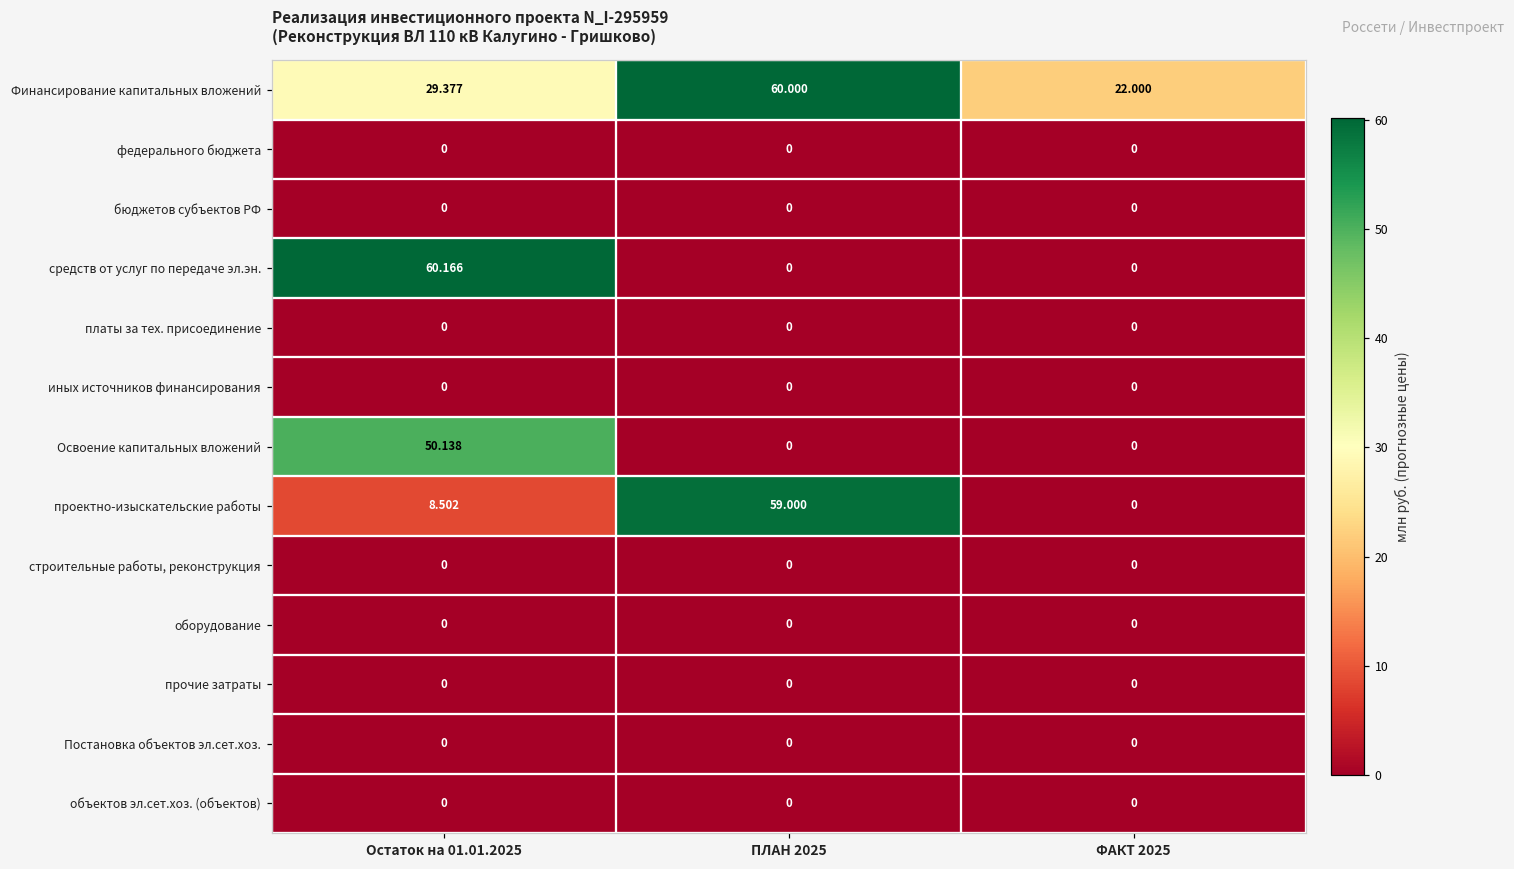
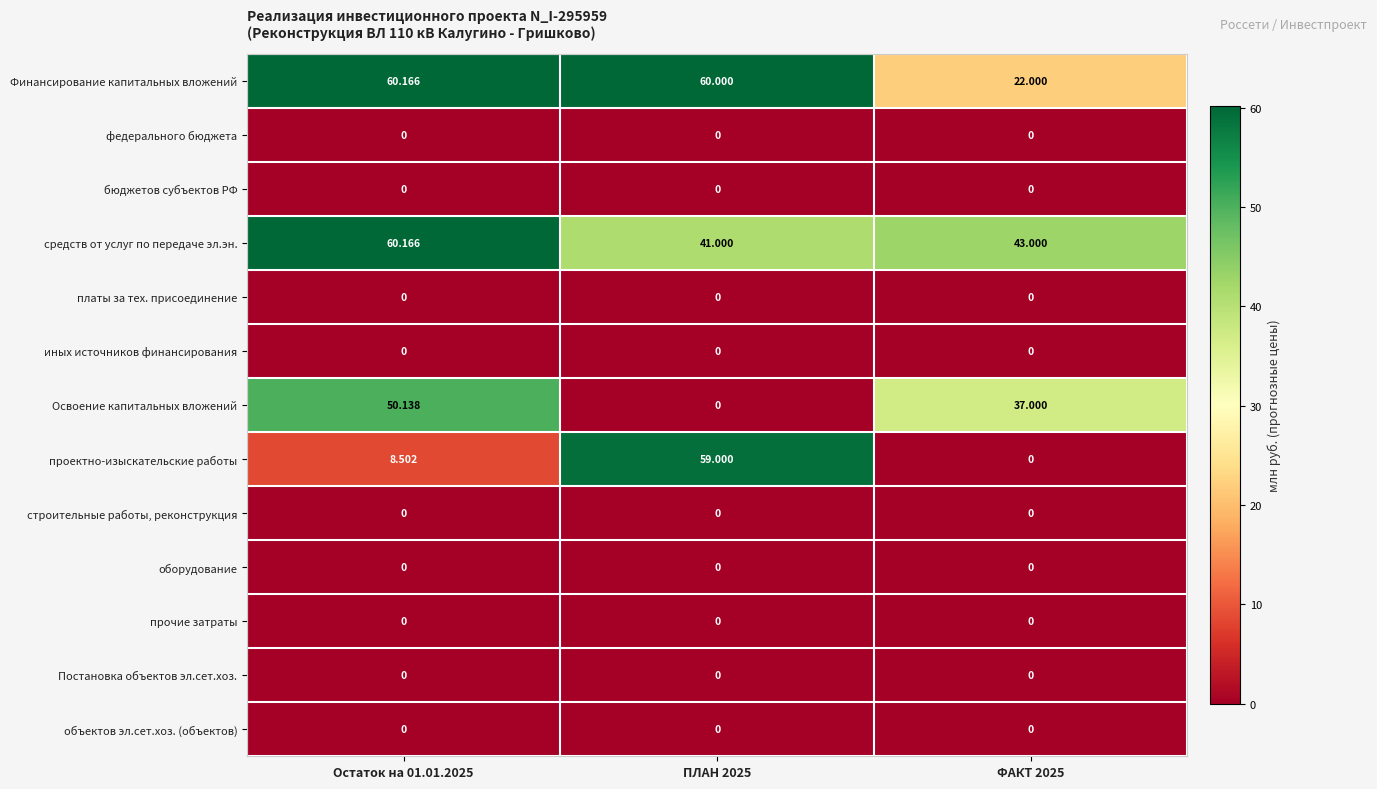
Финансирование капитальных вложений, Остаток на 01.01.2025: 29.377 -> 60.166
средств от услуг по передаче эл.эн., ПЛАН 2025: 0 -> 41.000
средств от услуг по передаче эл.эн., ФАКТ 2025: 0 -> 43.000
Освоение капитальных вложений, ФАКТ 2025: 0 -> 37.000
